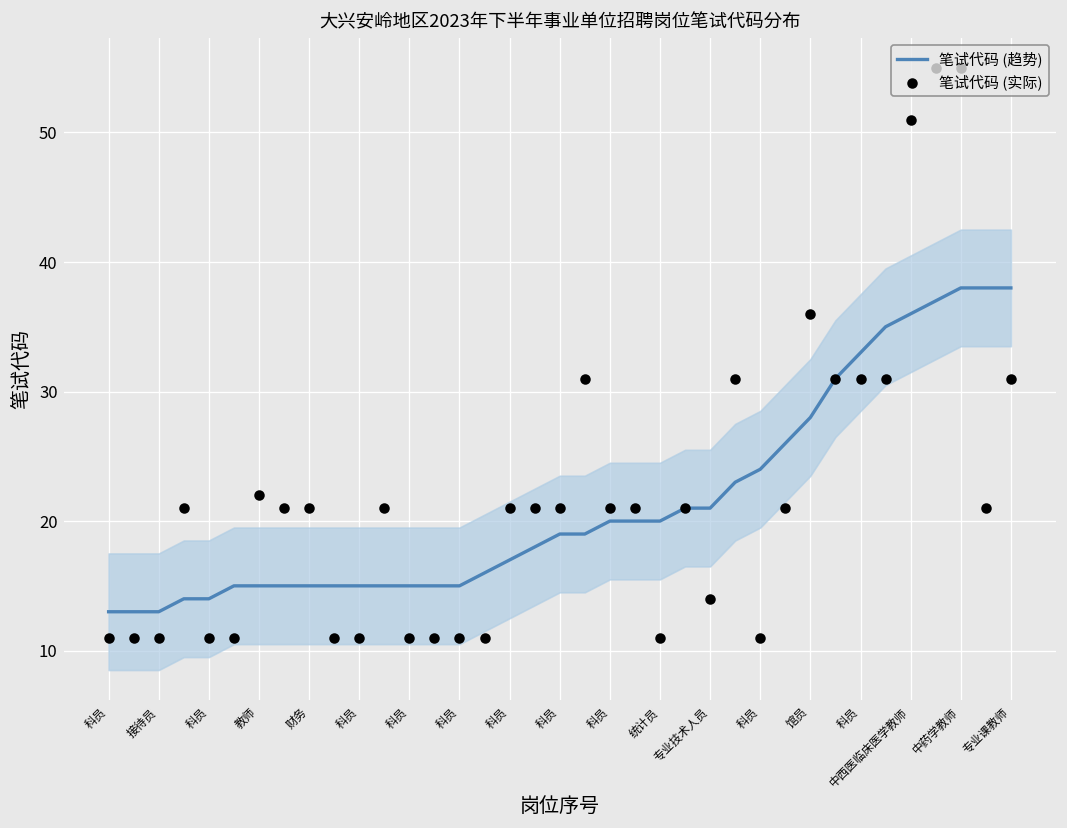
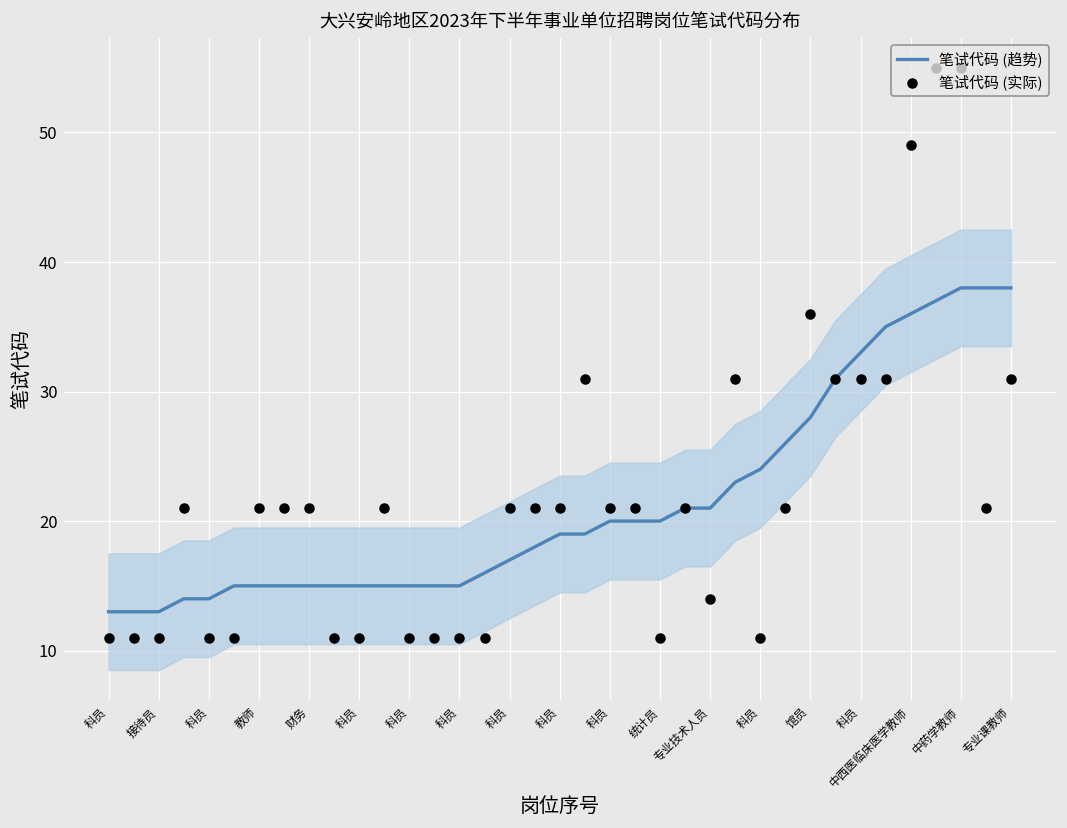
笔试代码 (实际), 教师: 22 -> 21
笔试代码 (实际), 中西医临床医学教师: 51 -> 49
